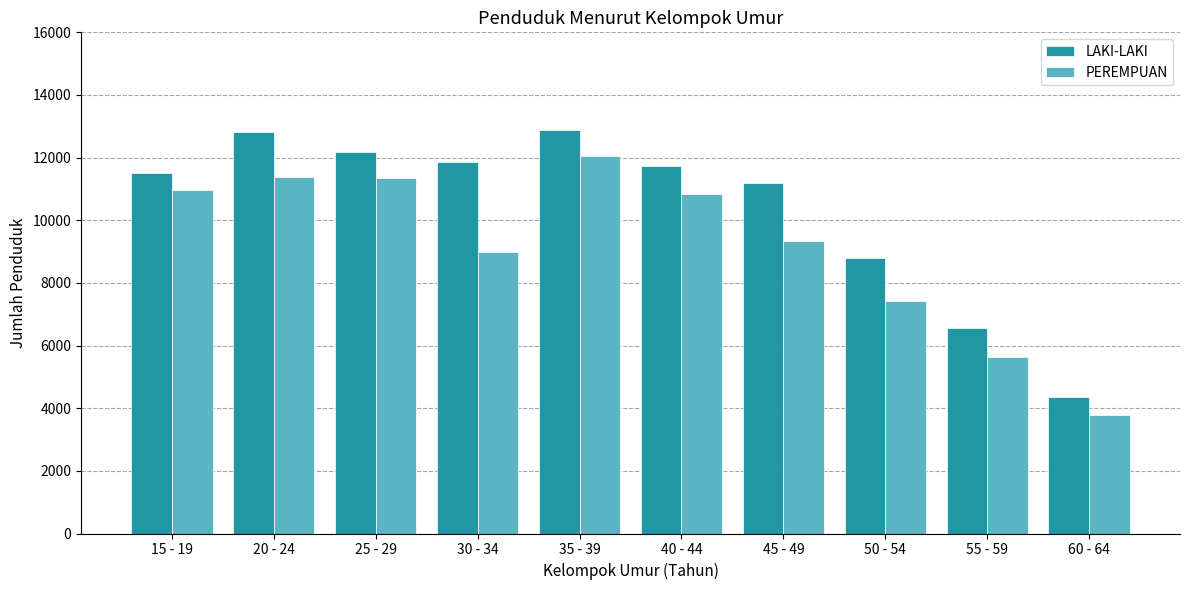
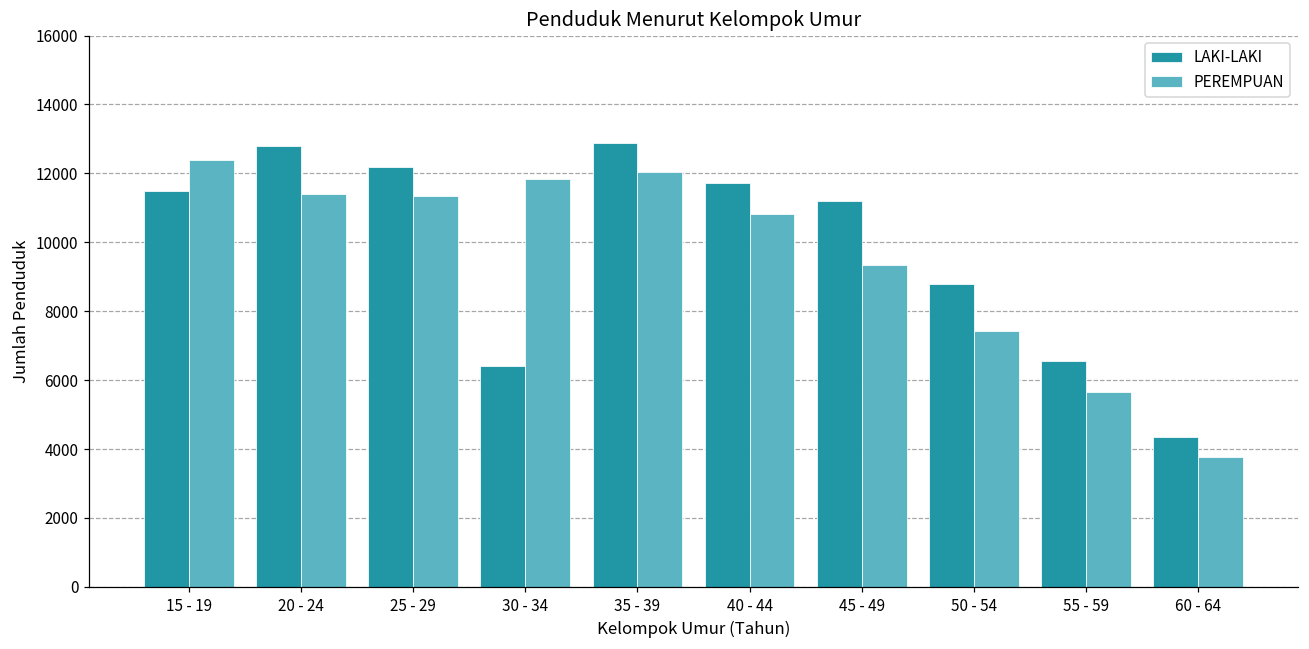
PEREMPUAN, 15 - 19: 11000 -> 12400
LAKI-LAKI, 30 - 34: 11900 -> 6400
PEREMPUAN, 30 - 34: 9000 -> 11800
